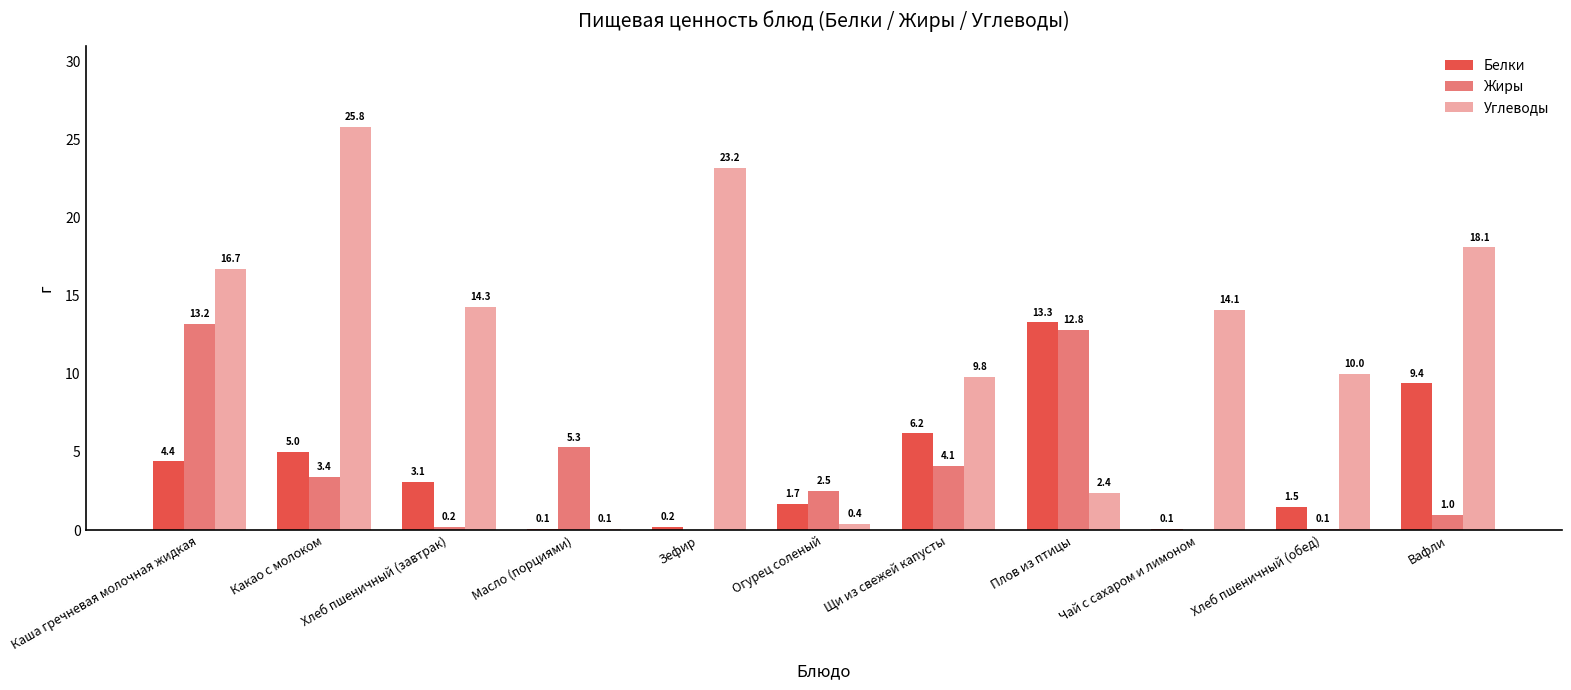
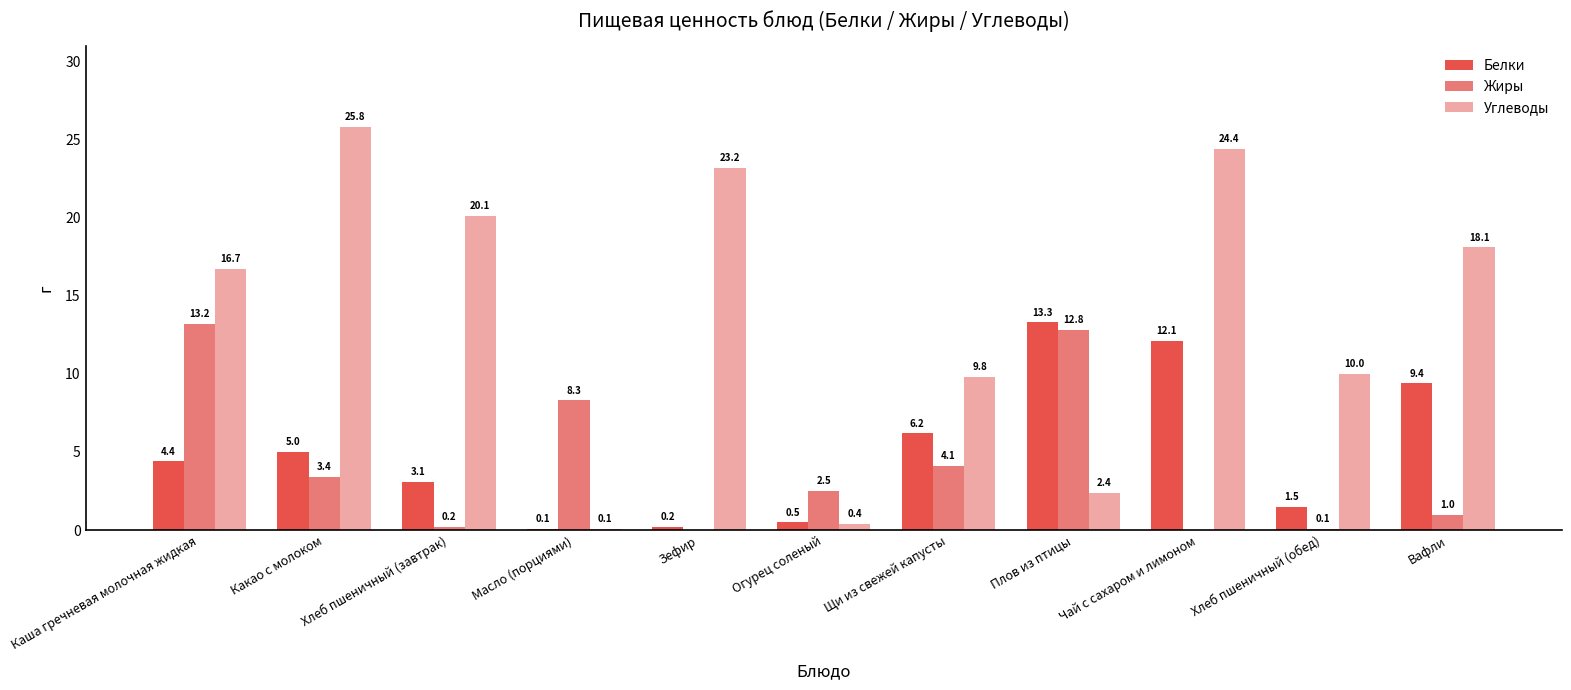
Углеводы, Хлеб пшеничный (завтрак): 14.3 -> 20.1
Жиры, Масло (порциями): 5.3 -> 8.3
Белки, Огурец соленый: 1.7 -> 0.5
Белки, Чай с сахаром и лимоном: 0.1 -> 12.1
Углеводы, Чай с сахаром и лимоном: 14.1 -> 24.4
